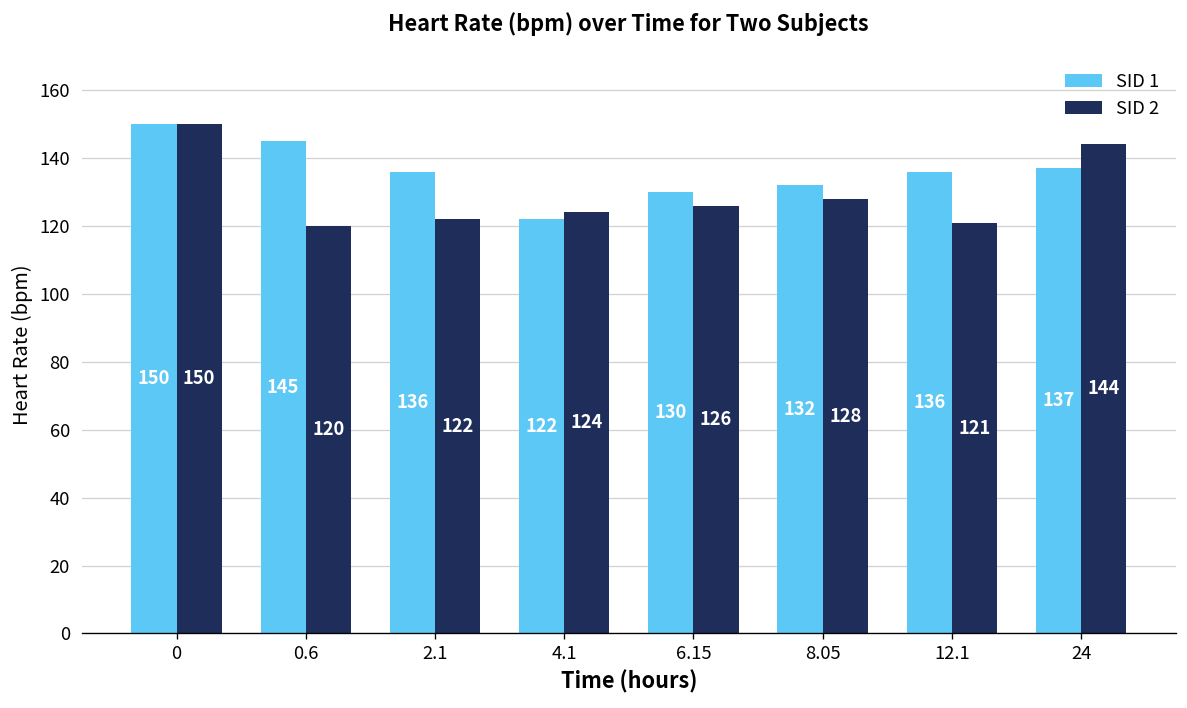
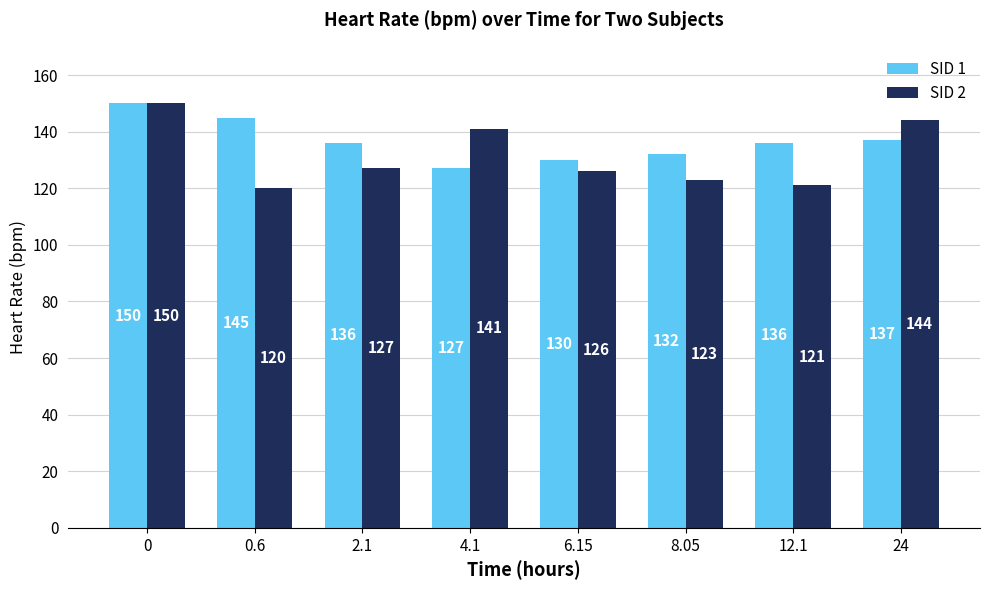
SID 2, 2.1: 122 -> 127
SID 1, 4.1: 122 -> 127
SID 2, 4.1: 124 -> 141
SID 2, 8.05: 128 -> 123
